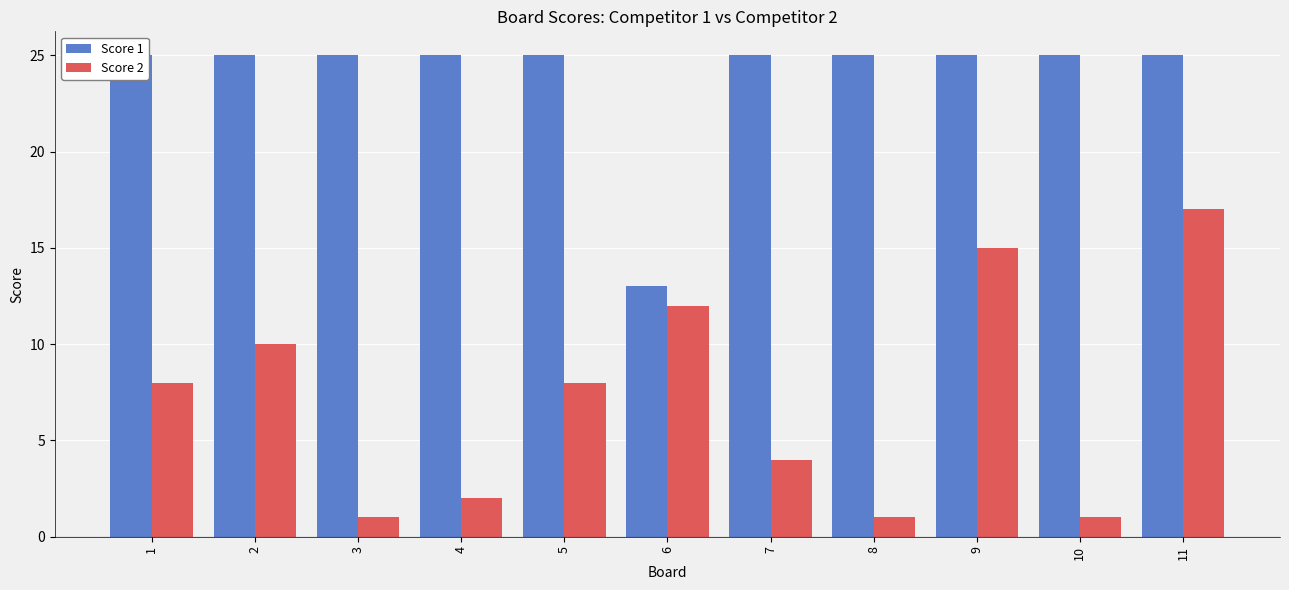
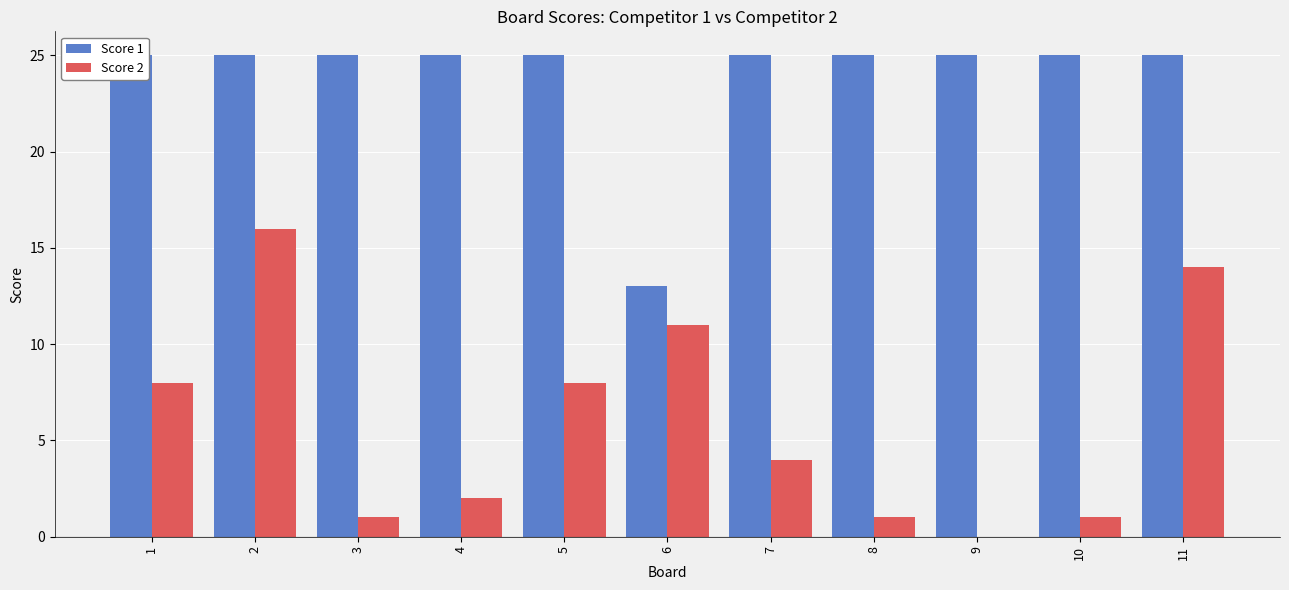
Score 2, 2: 10 -> 16
Score 2, 6: 12 -> 11
Score 2, 9: 15 -> 0
Score 2, 11: 17 -> 14
